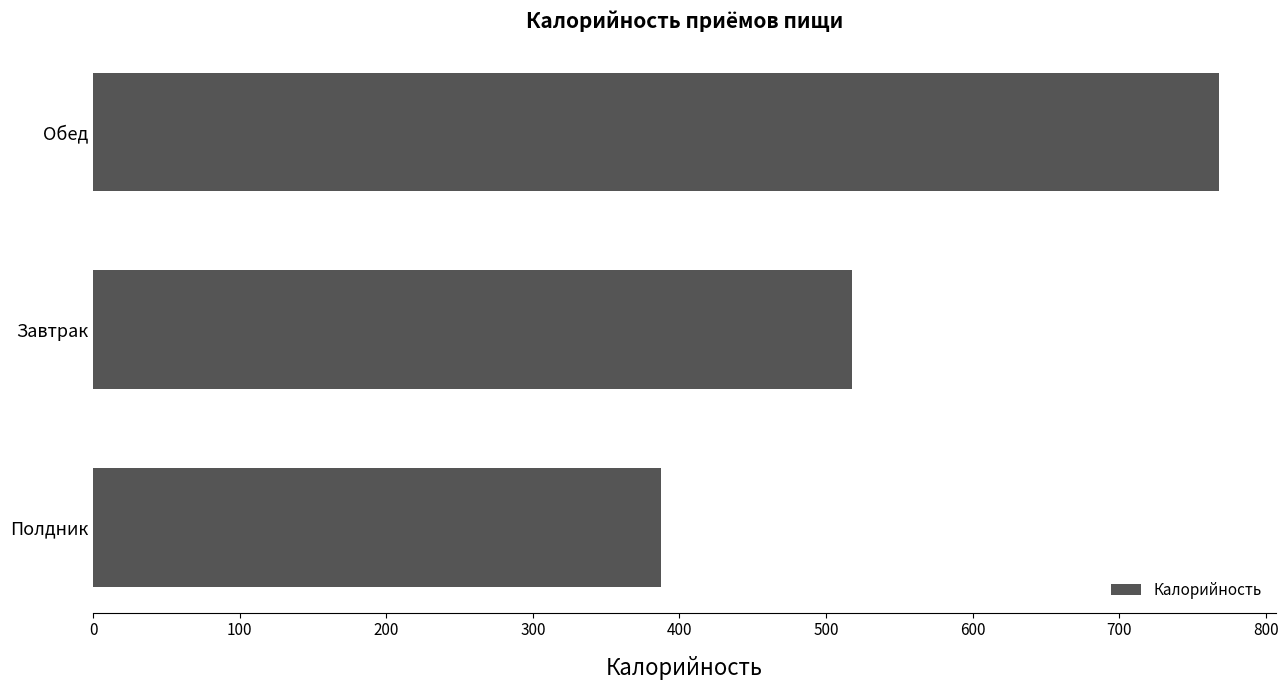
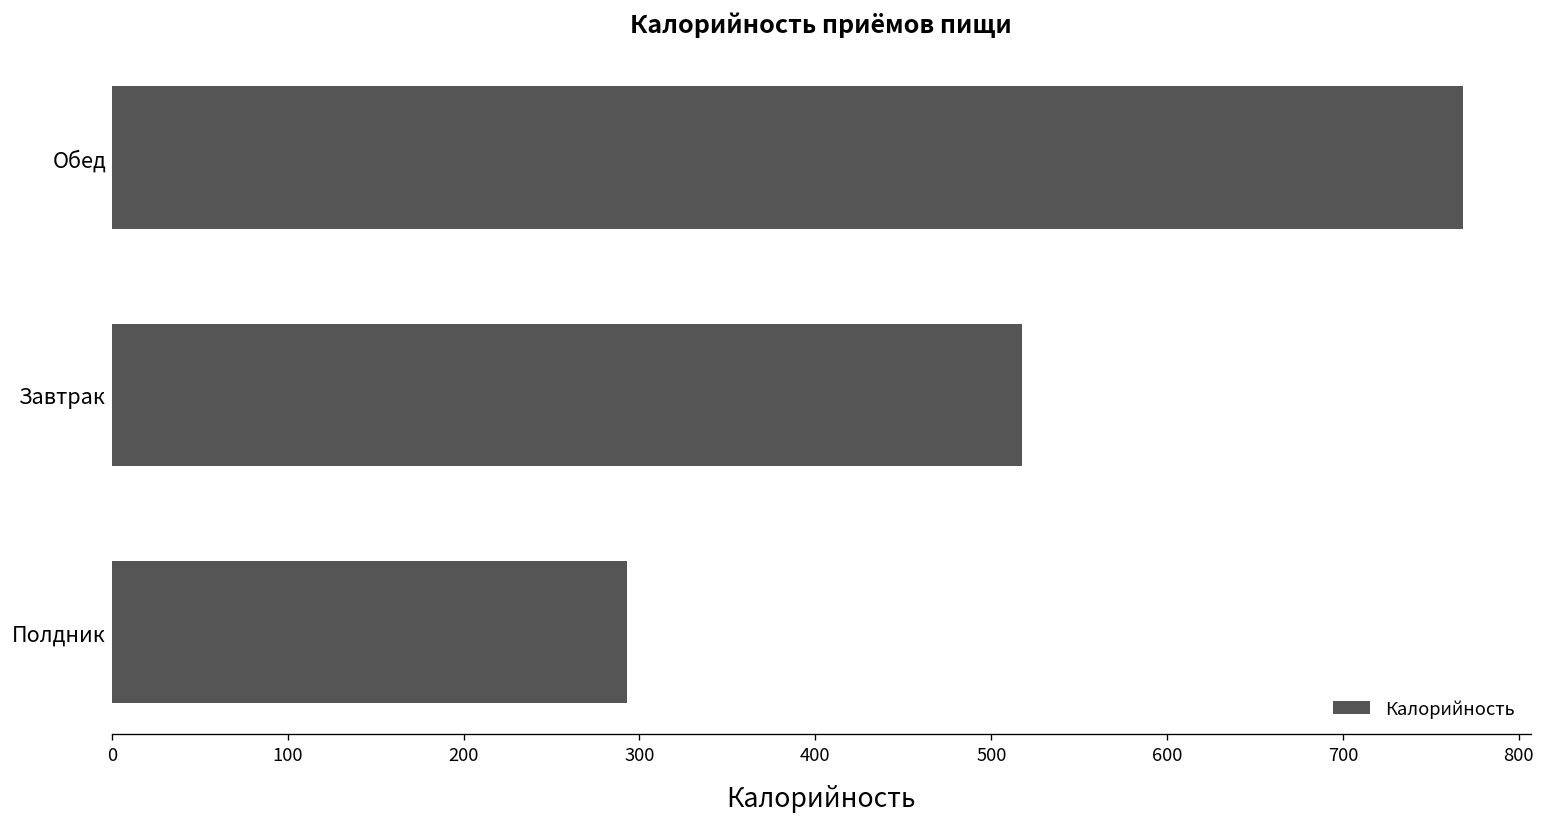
Полдник: 387 -> 293
